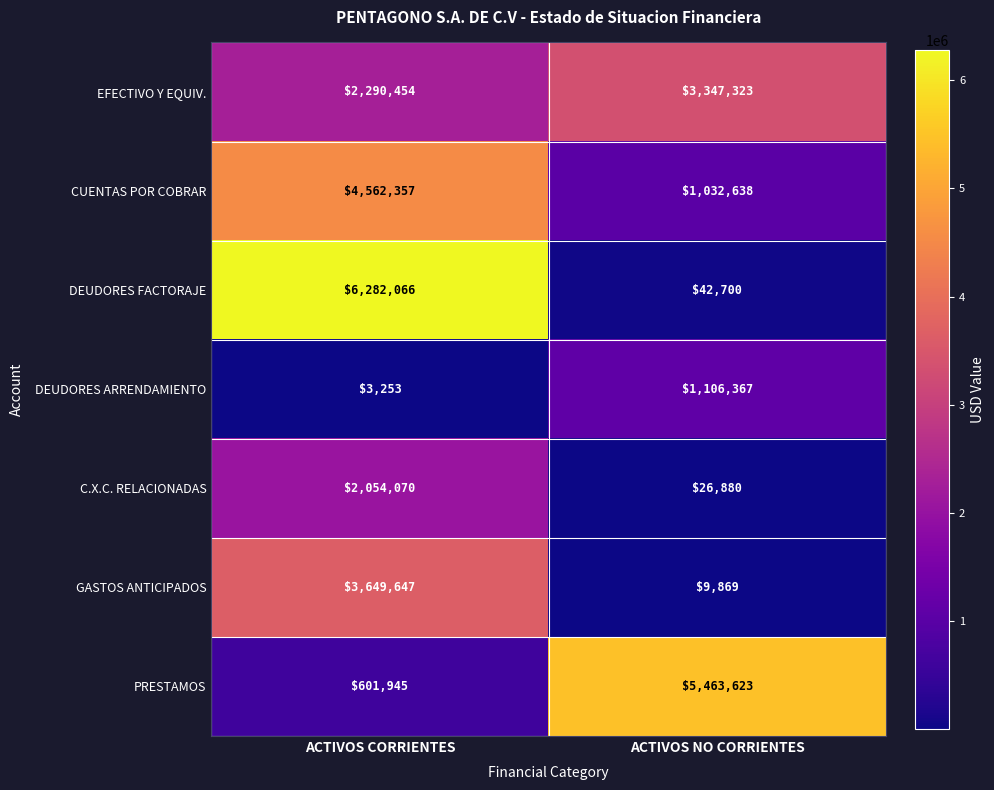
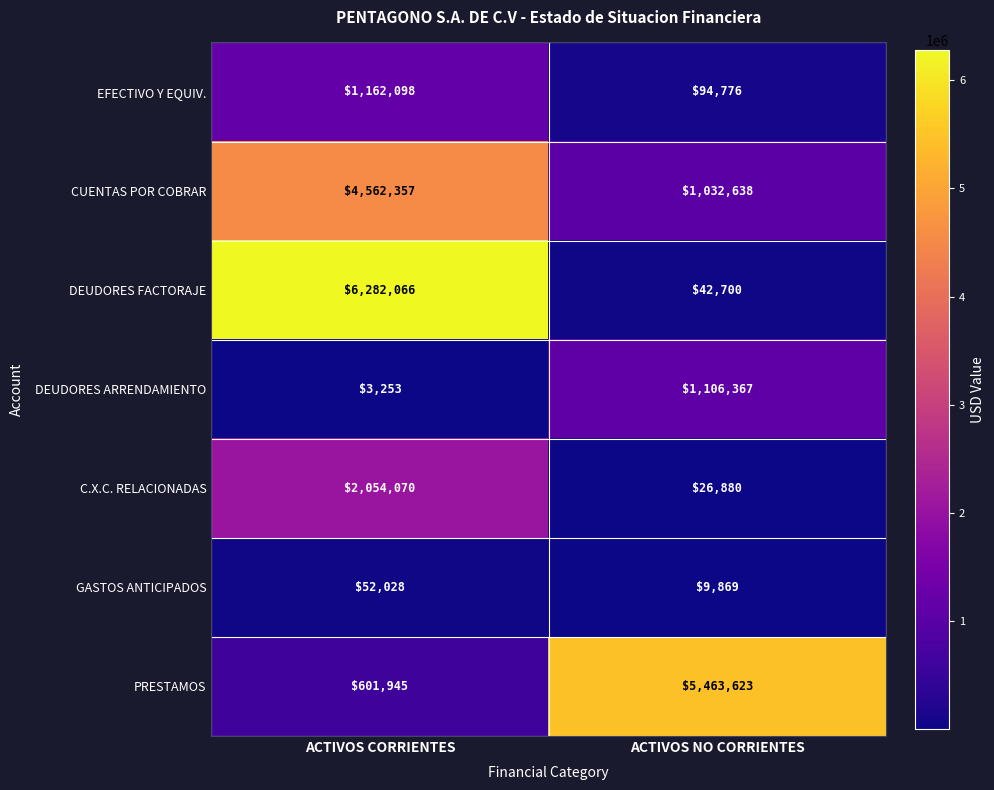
EFECTIVO Y EQUIV., ACTIVOS CORRIENTES: $2,290,454 -> $1,162,098
EFECTIVO Y EQUIV., ACTIVOS NO CORRIENTES: $3,347,323 -> $94,776
GASTOS ANTICIPADOS, ACTIVOS CORRIENTES: $3,649,647 -> $52,028
